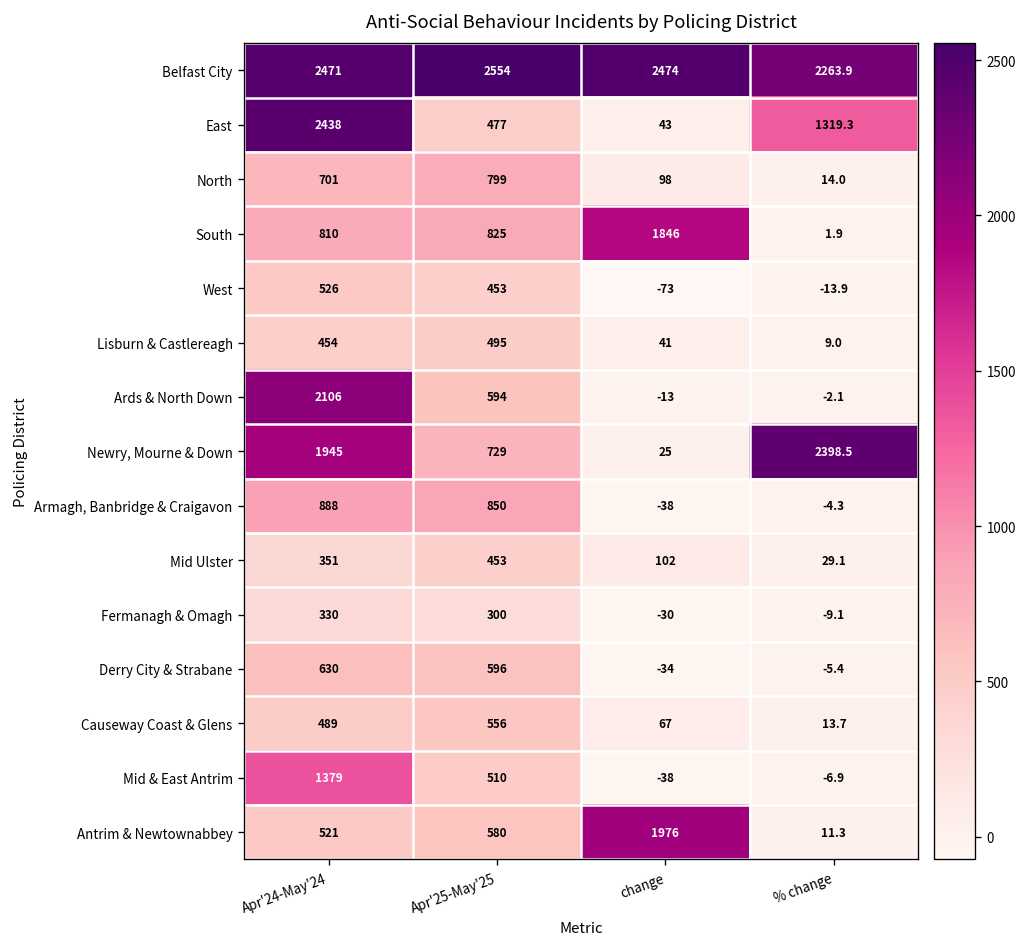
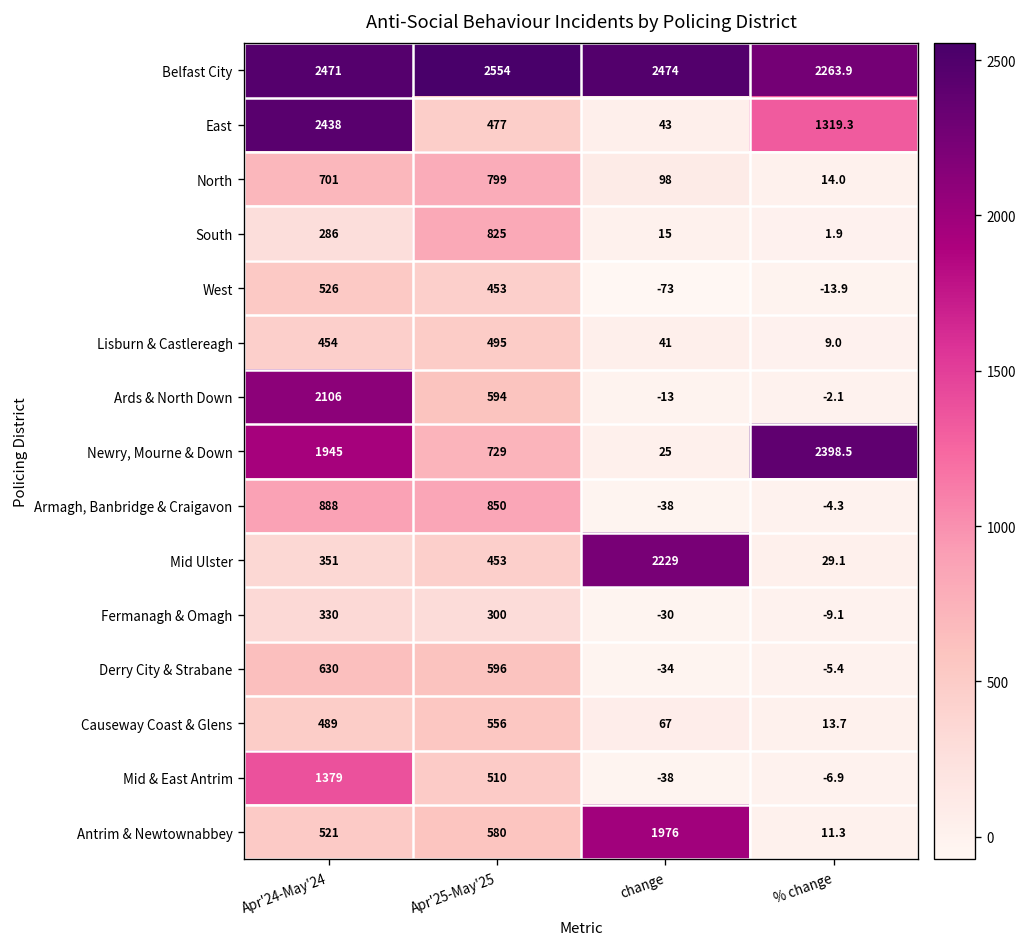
South, Apr'24-May'24: 810 -> 286
South, change: 1846 -> 15
Mid Ulster, change: 102 -> 2229
